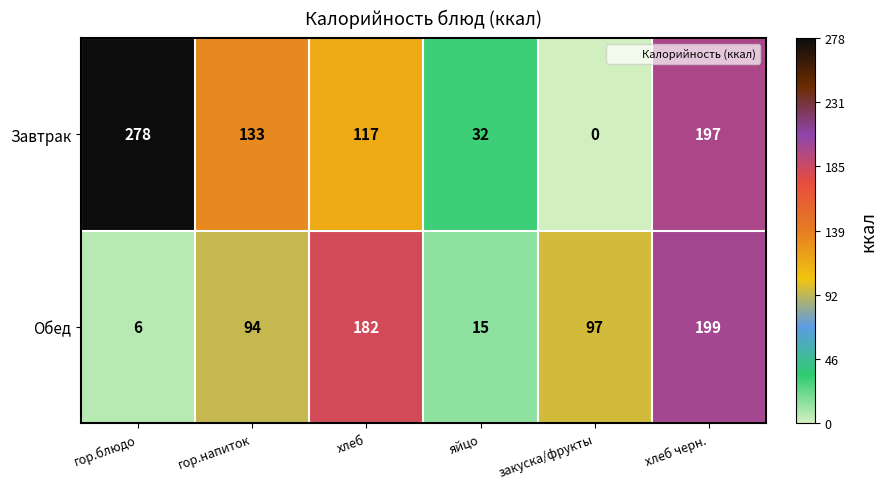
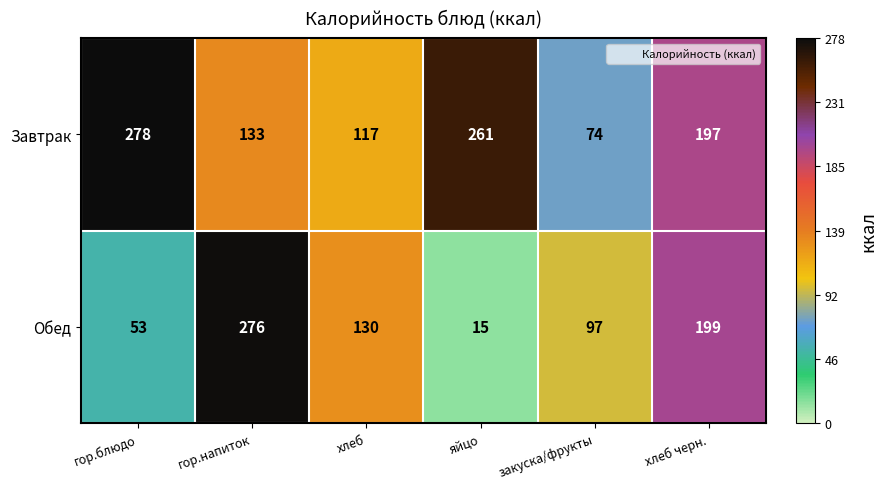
Завтрак, яйцо: 32 -> 261
Завтрак, закуска/фрукты: 0 -> 74
Обед, гор.блюдо: 6 -> 53
Обед, гор.напиток: 94 -> 276
Обед, хлеб: 182 -> 130
